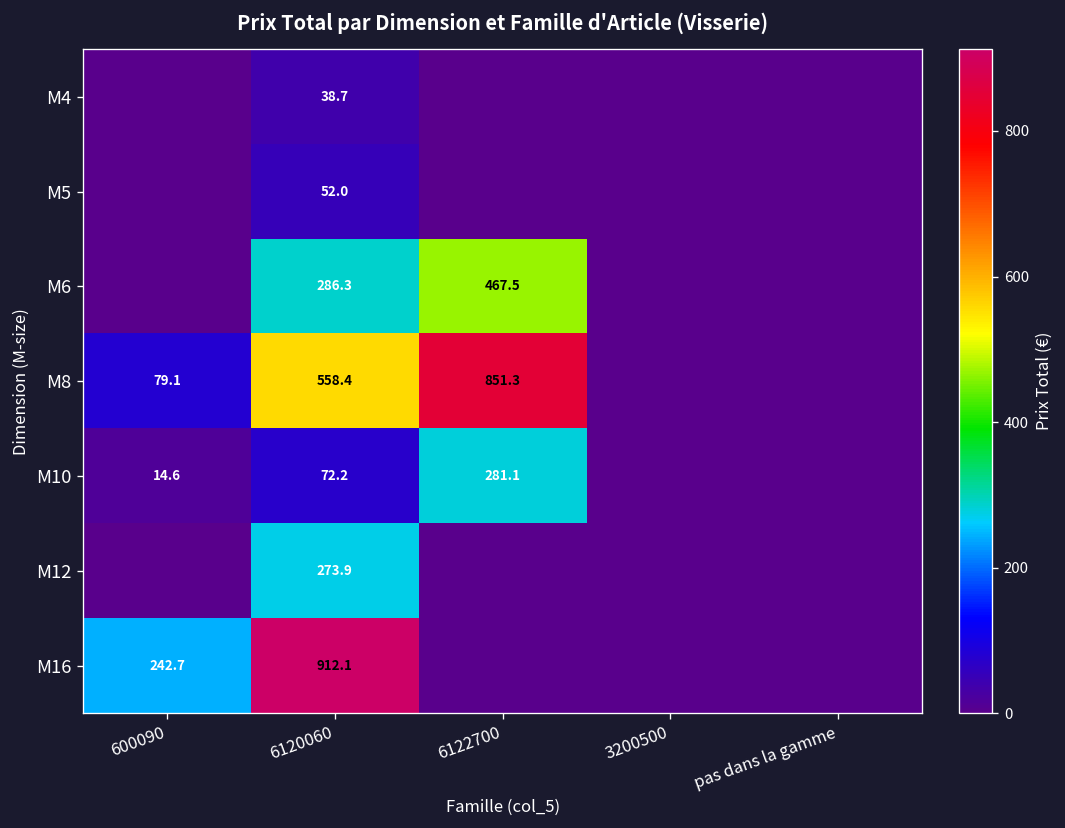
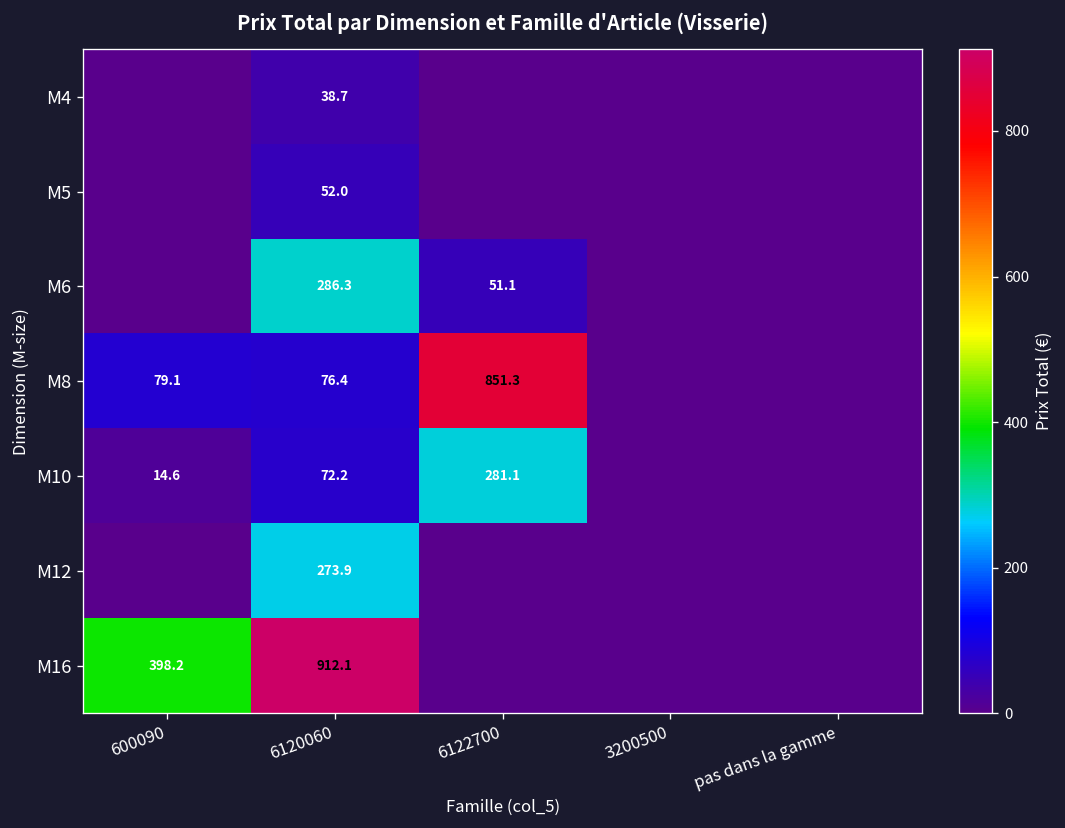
M6, 6122700: 467.5 -> 51.1
M8, 6120060: 558.4 -> 76.4
M16, 600090: 242.7 -> 398.2
